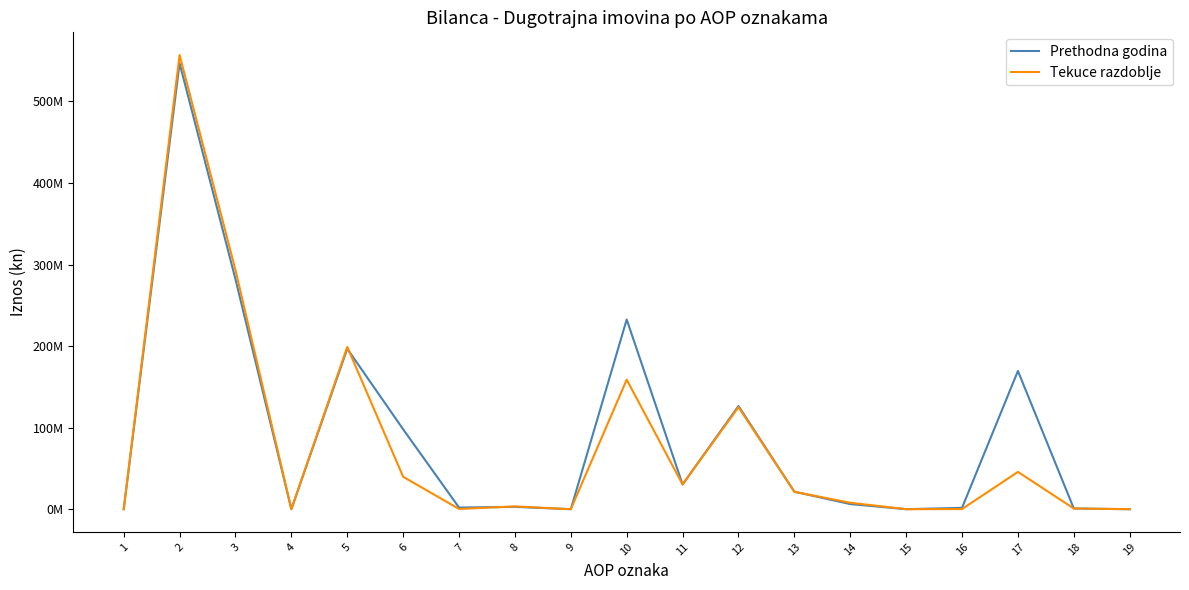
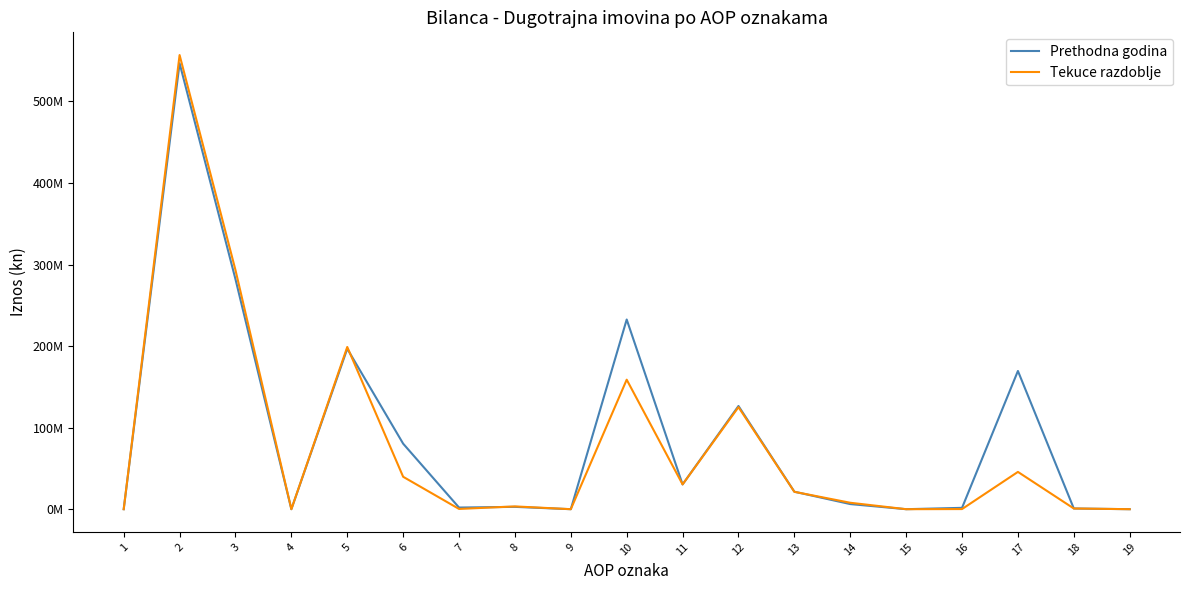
Prethodna godina, 6: 100000000 -> 80000000
